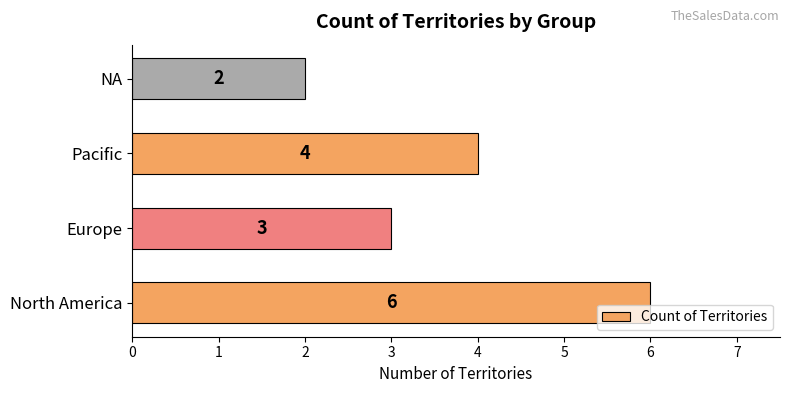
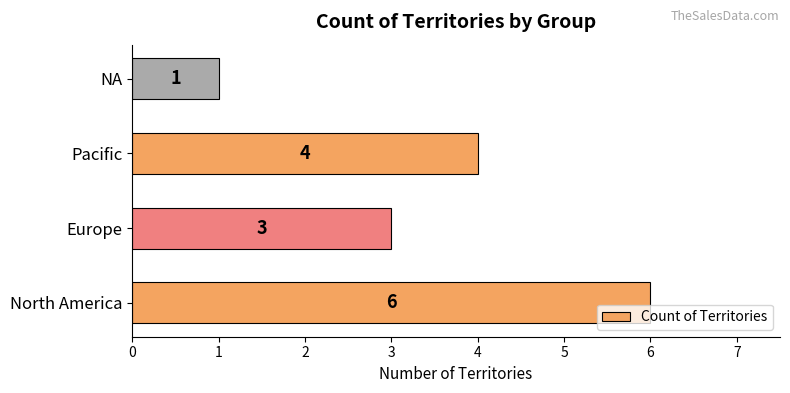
NA: 2 -> 1
